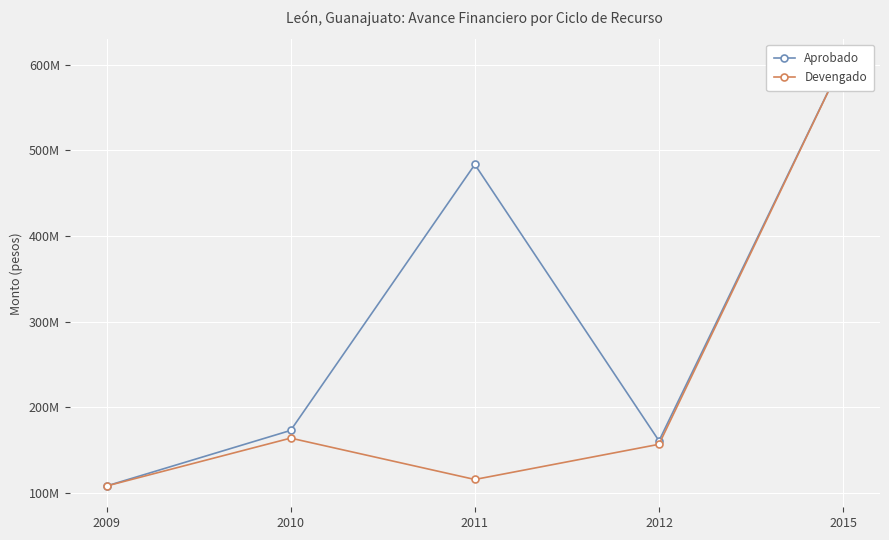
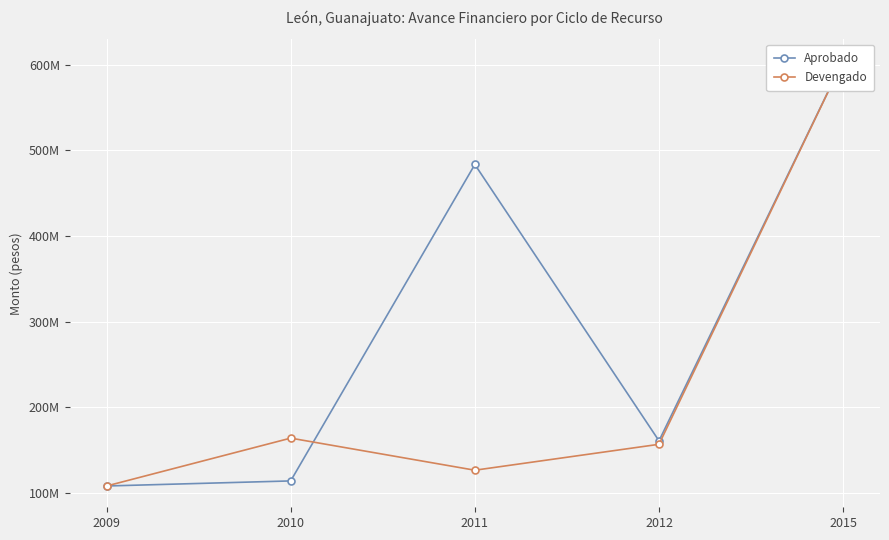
Aprobado, 2010: 170000000 -> 110000000
Devengado, 2011: 120000000 -> 130000000
